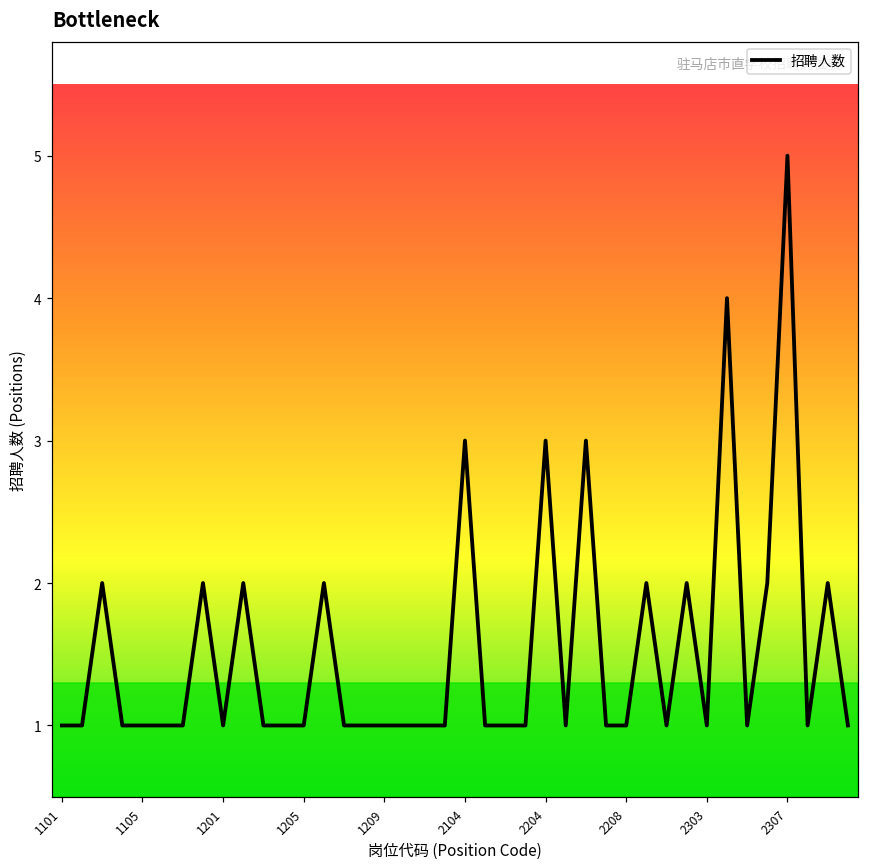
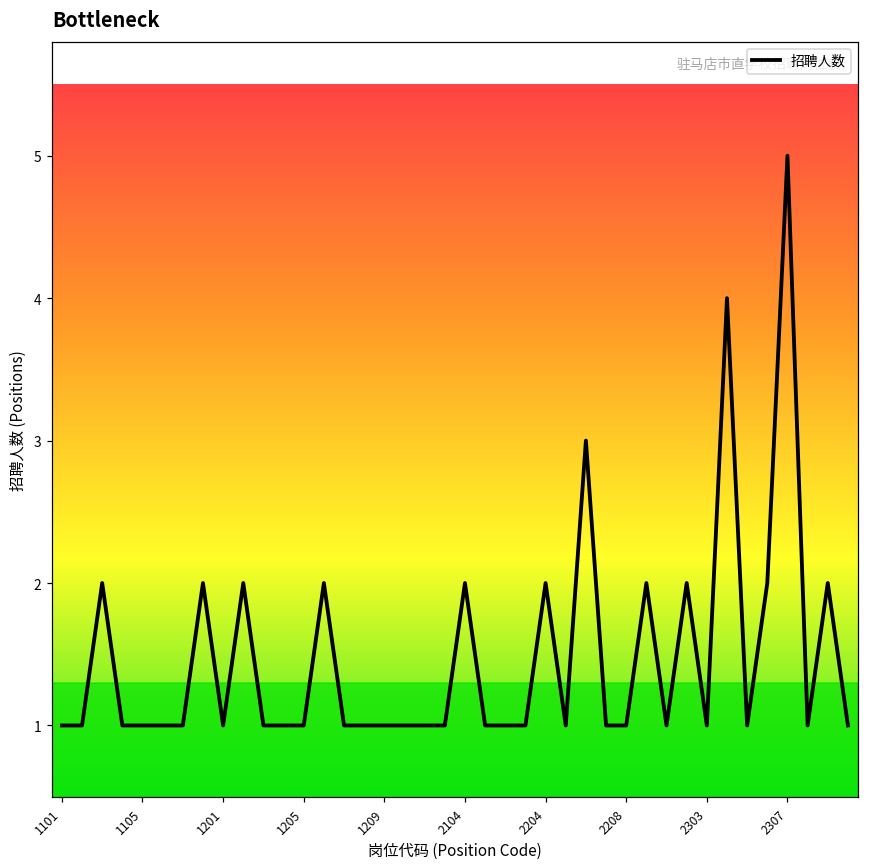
2104: 3 -> 2
2204: 3 -> 2
